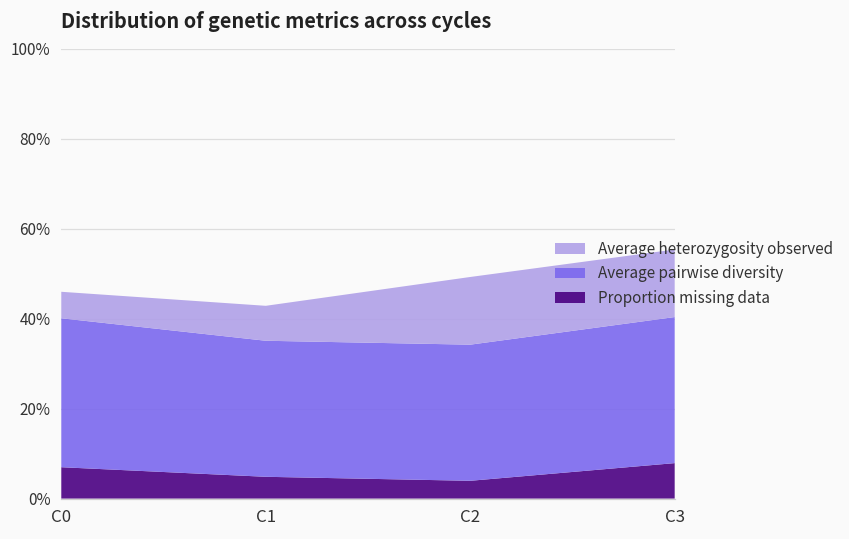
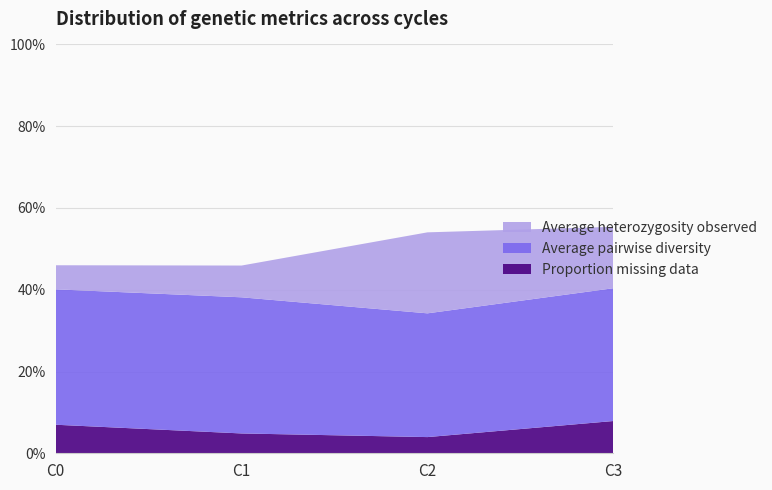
Average pairwise diversity, C1: 30% -> 33%
Average heterozygosity observed, C2: 15% -> 20%
